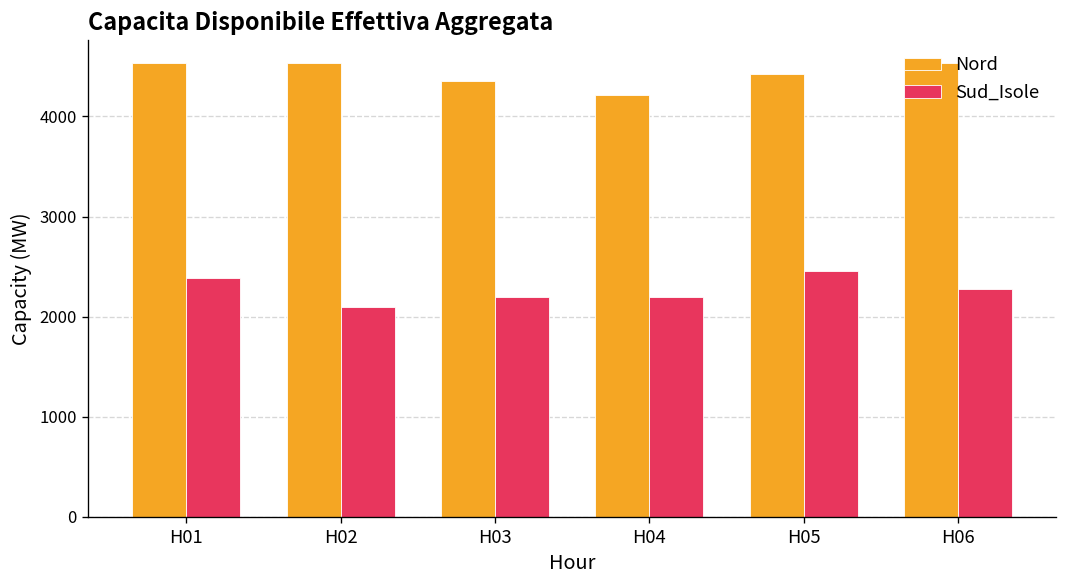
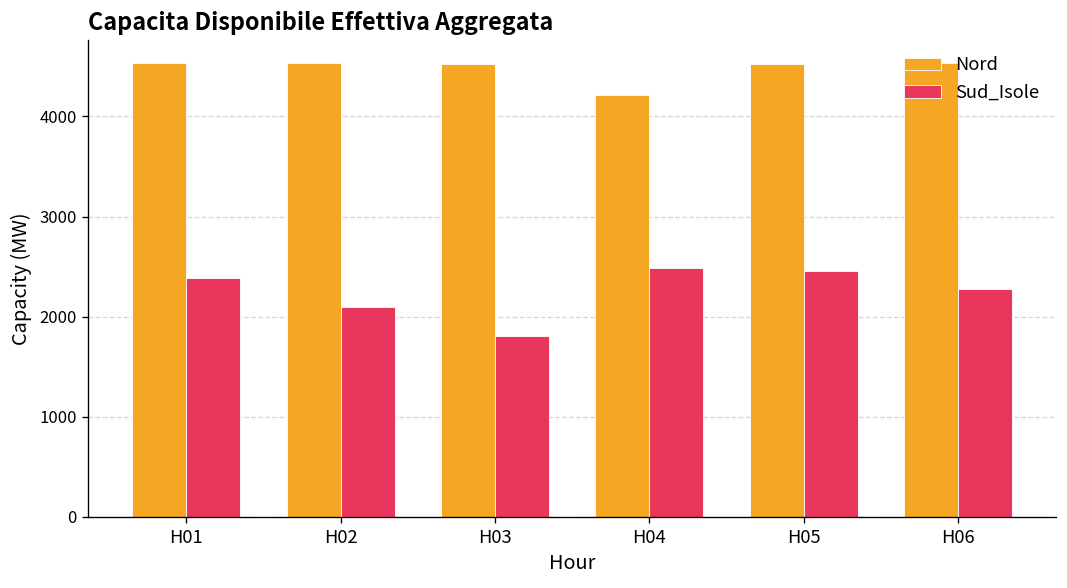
Nord, H03: 4400 -> 4500
Sud_Isole, H03: 2200 -> 1800
Sud_Isole, H04: 2200 -> 2500
Nord, H05: 4400 -> 4500
